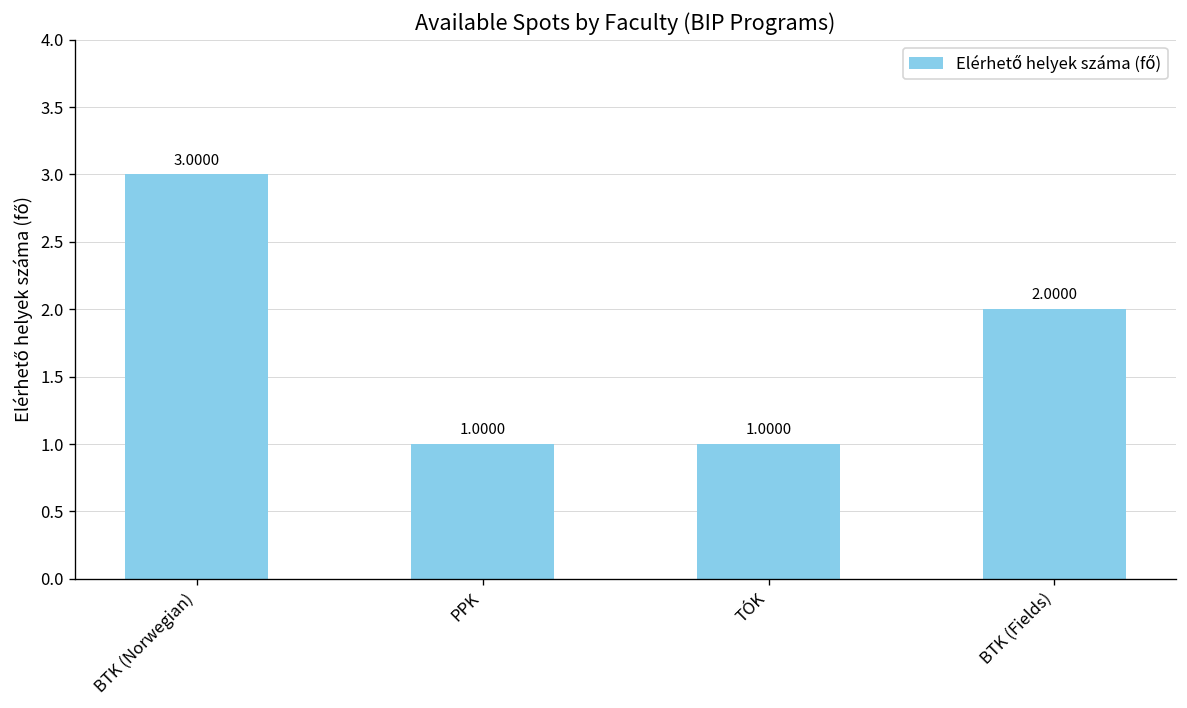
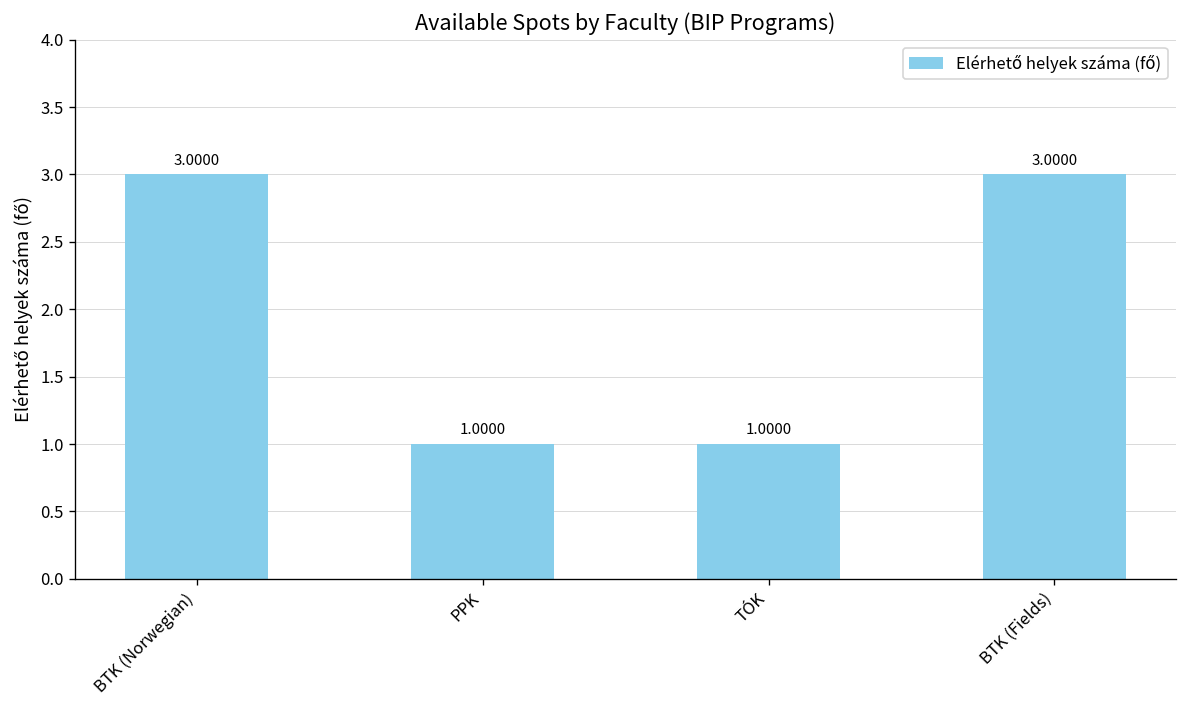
BTK (Fields): 2.0000 -> 3.0000
